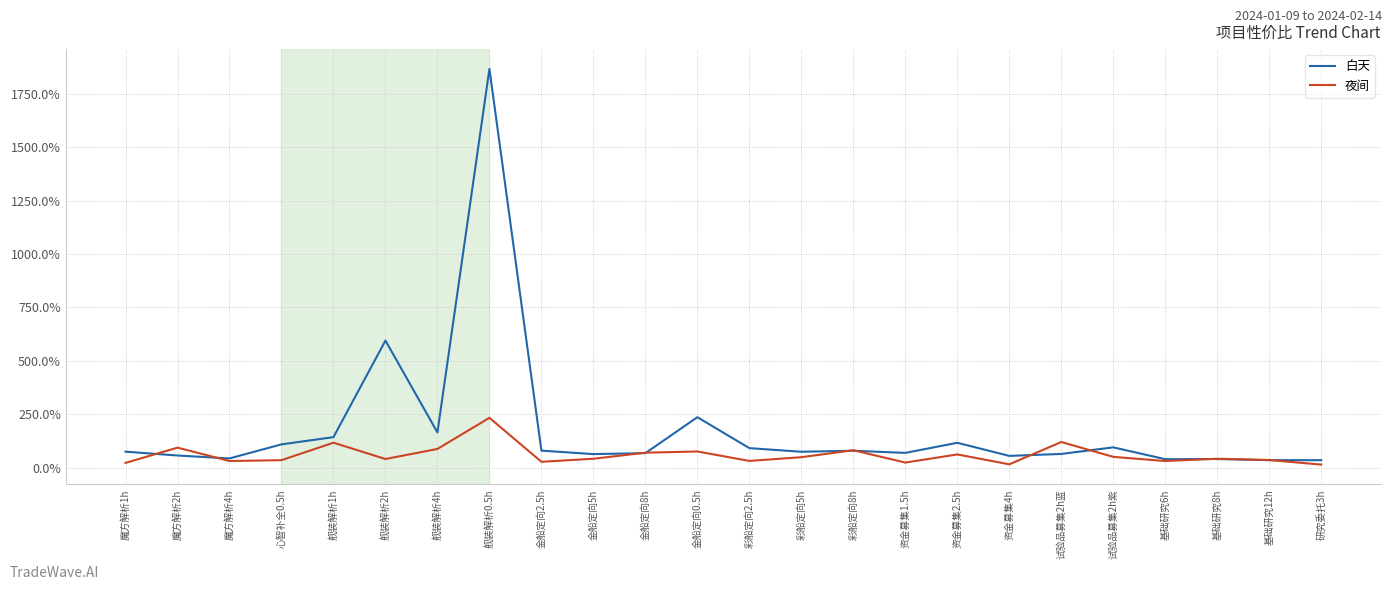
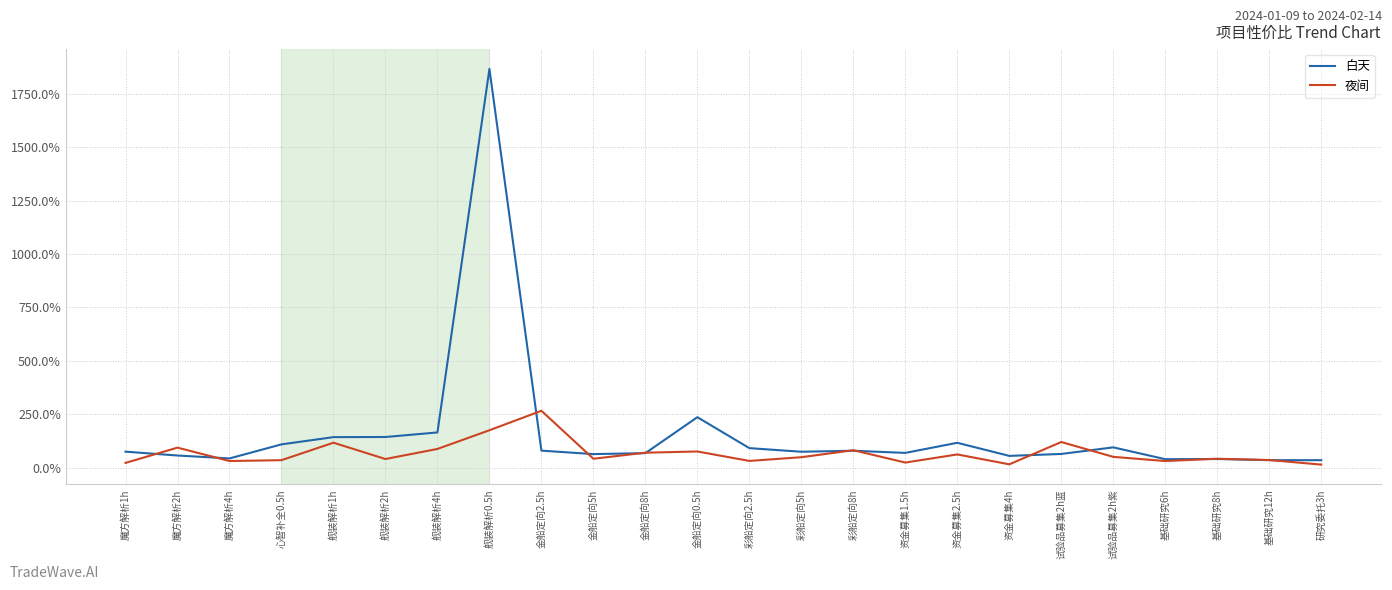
白天, 舰装解析2h: 600% -> 140%
夜间, 舰装解析0.5h: 230% -> 180%
夜间, 金船定向2.5h: 30% -> 270%
